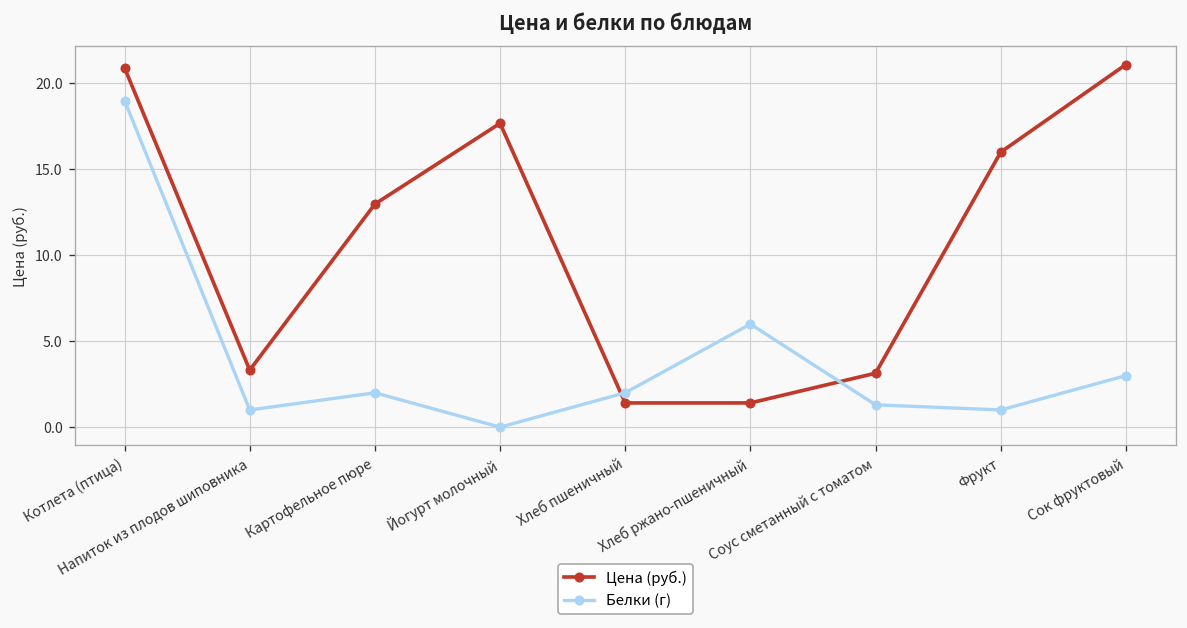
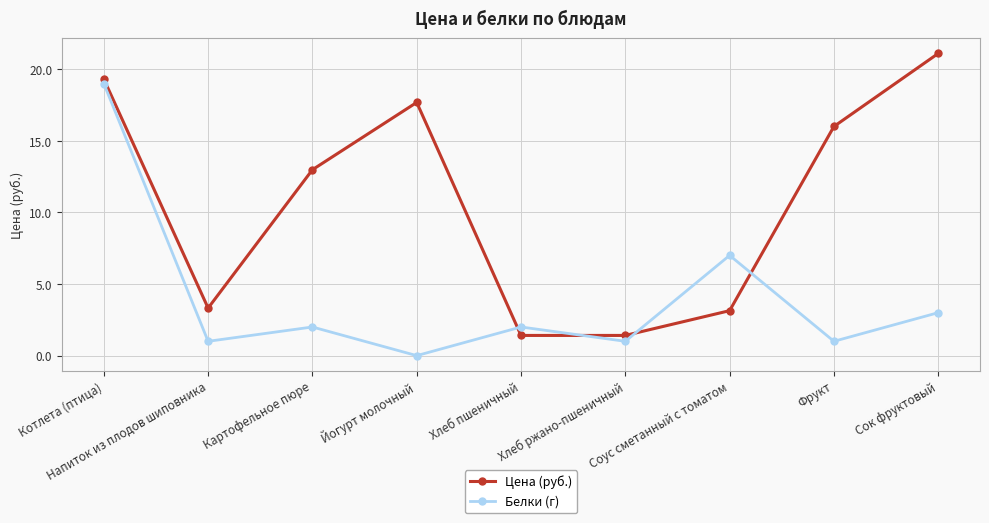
Цена (руб.), Котлета (птица): 20.9 -> 19.3
Белки (г), Хлеб ржано-пшеничный: 6 -> 1
Белки (г), Соус сметанный с томатом: 1.3 -> 7.0
